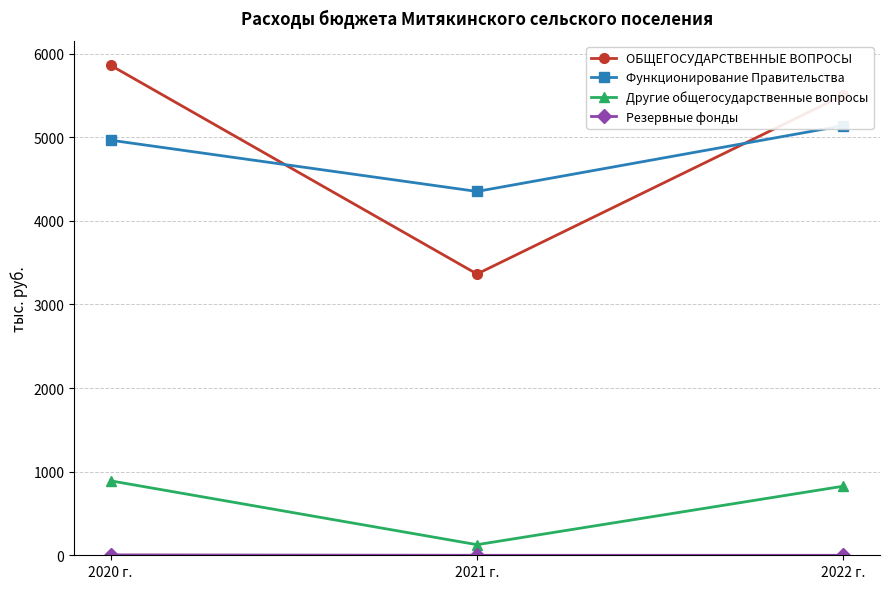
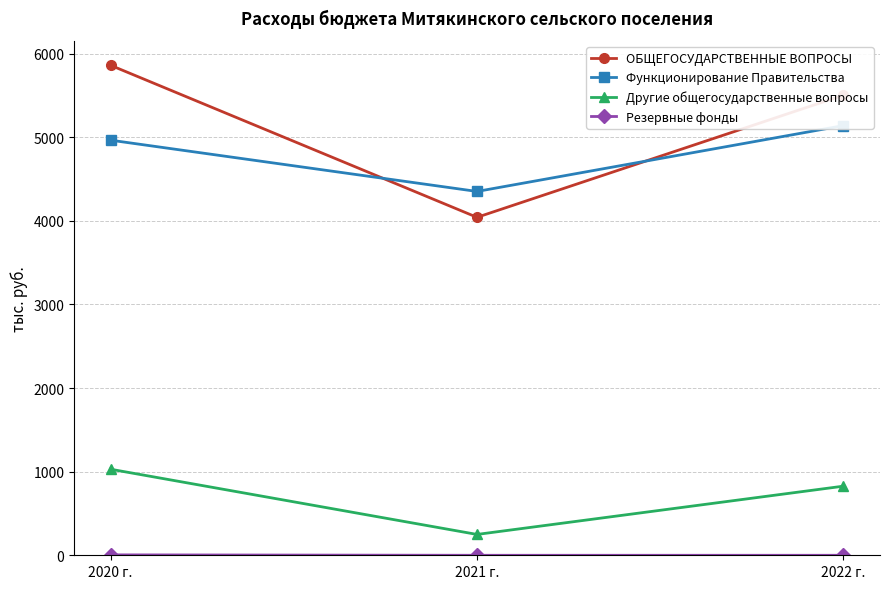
Другие общегосударственные вопросы, 2020 г.: 900 -> 1000
ОБЩЕГОСУДАРСТВЕННЫЕ ВОПРОСЫ, 2021 г.: 3400 -> 4000
Другие общегосударственные вопросы, 2021 г.: 100 -> 200
